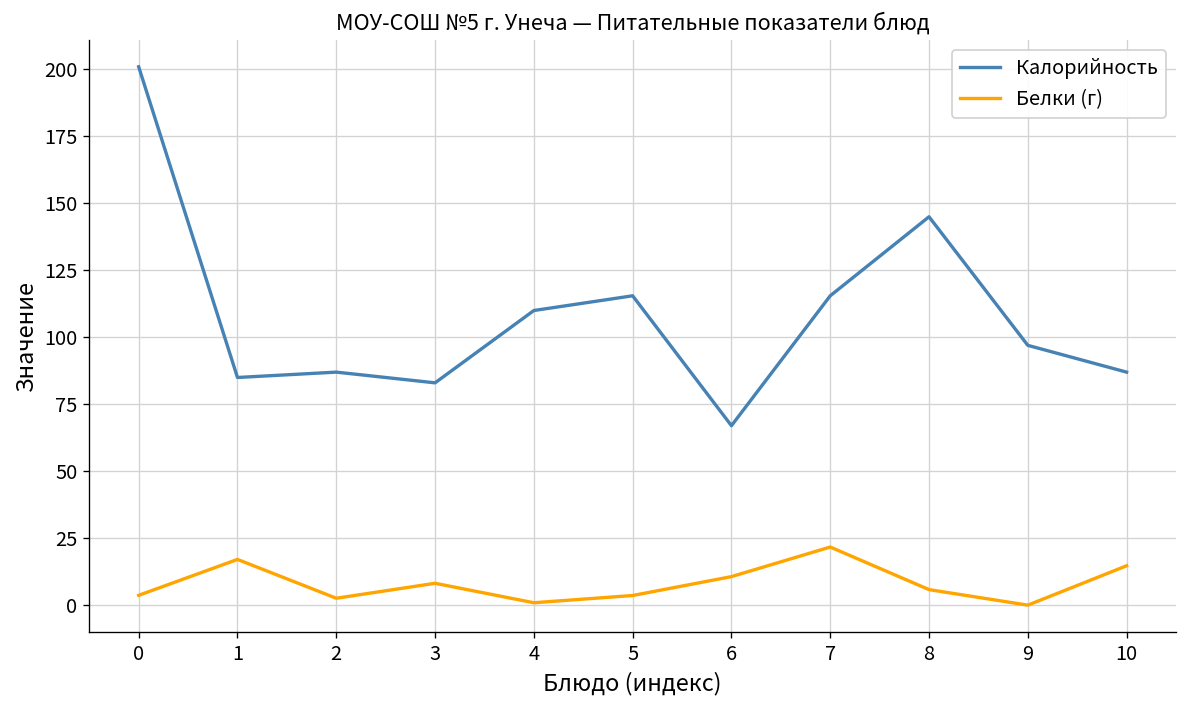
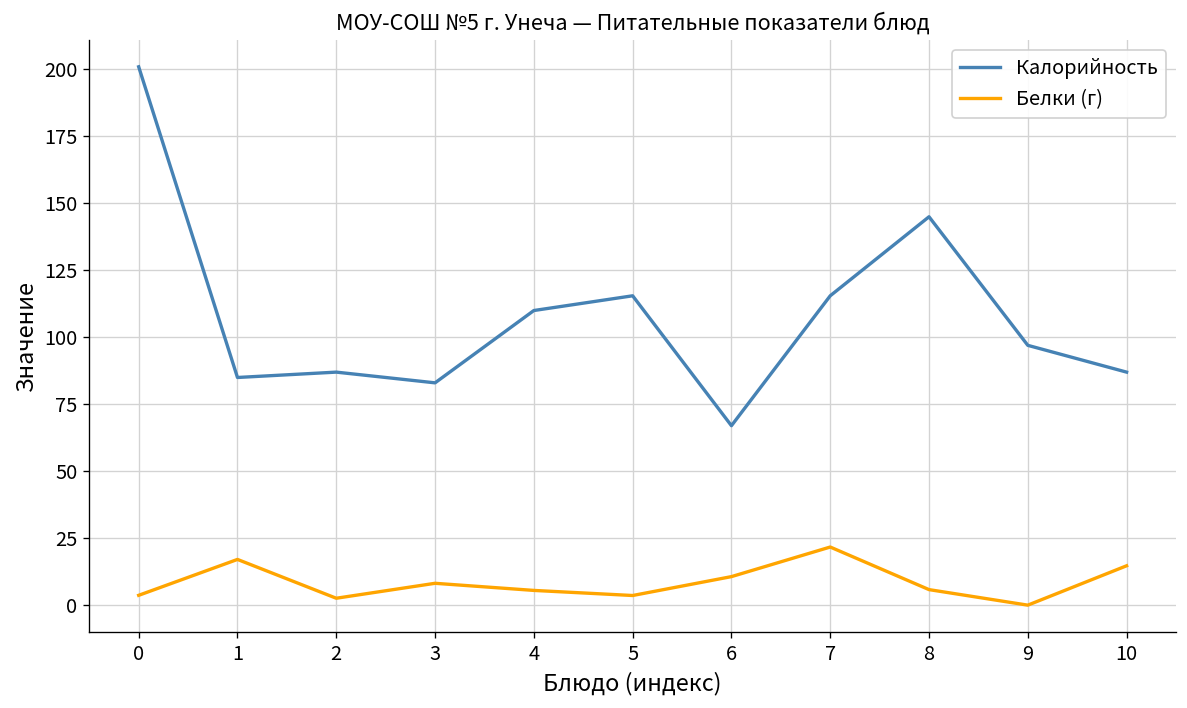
Белки (г), 4: 1 -> 6
